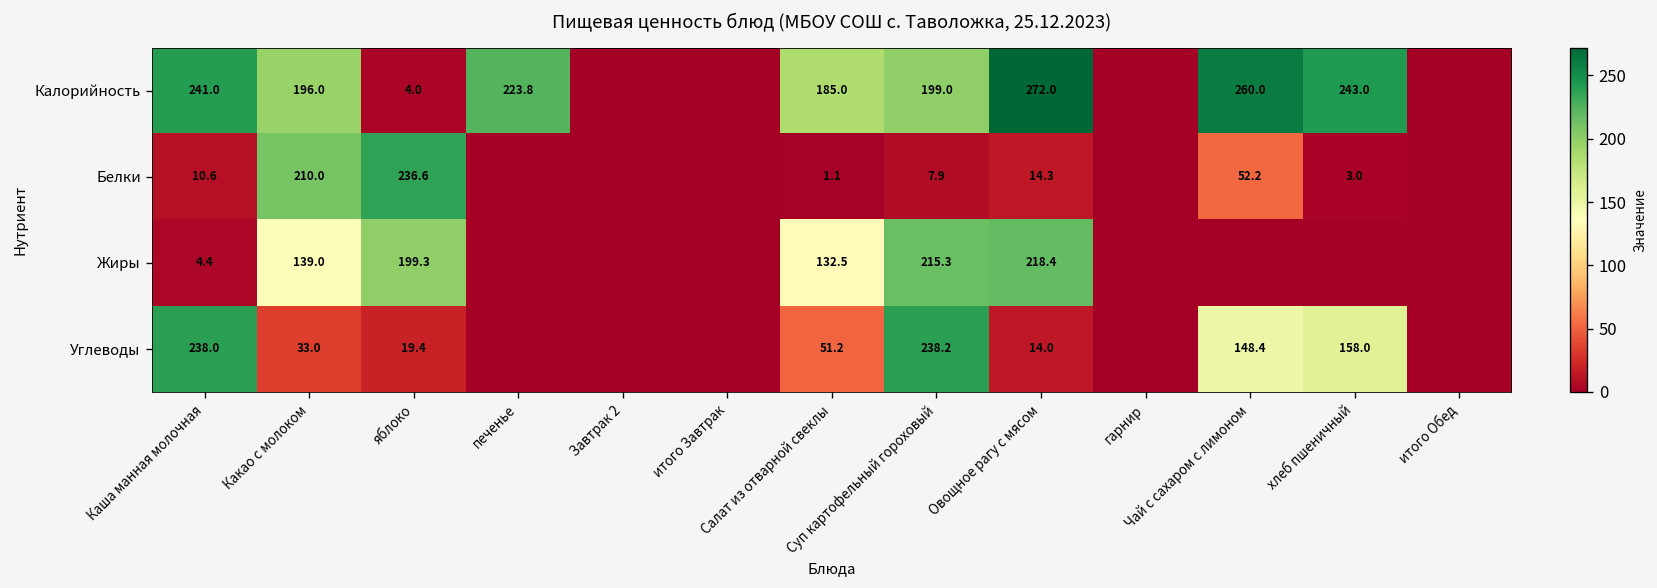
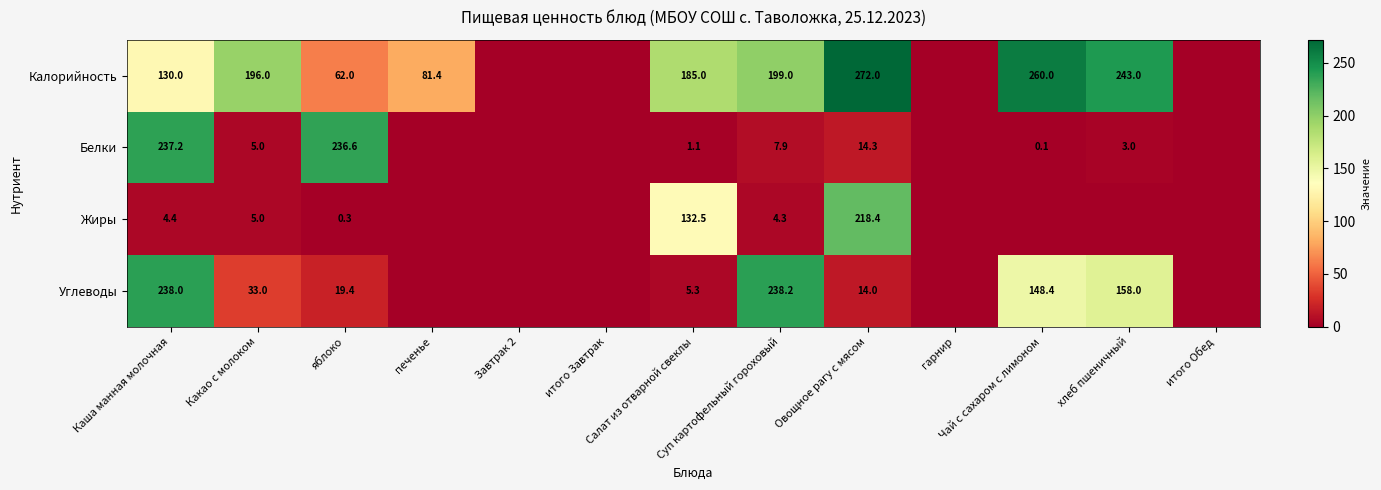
Калорийность, Каша манная молочная: 241.0 -> 130.0
Калорийность, яблоко: 4.0 -> 62.0
Калорийность, печенье: 223.8 -> 81.4
Белки, Каша манная молочная: 10.6 -> 237.2
Белки, Какао с молоком: 210.0 -> 5.0
Белки, Чай с сахаром с лимоном: 52.2 -> 0.1
Жиры, Какао с молоком: 139.0 -> 5.0
Жиры, яблоко: 199.3 -> 0.3
Жиры, Суп картофельный гороховый: 215.3 -> 4.3
Углеводы, Салат из отварной свеклы: 51.2 -> 5.3
